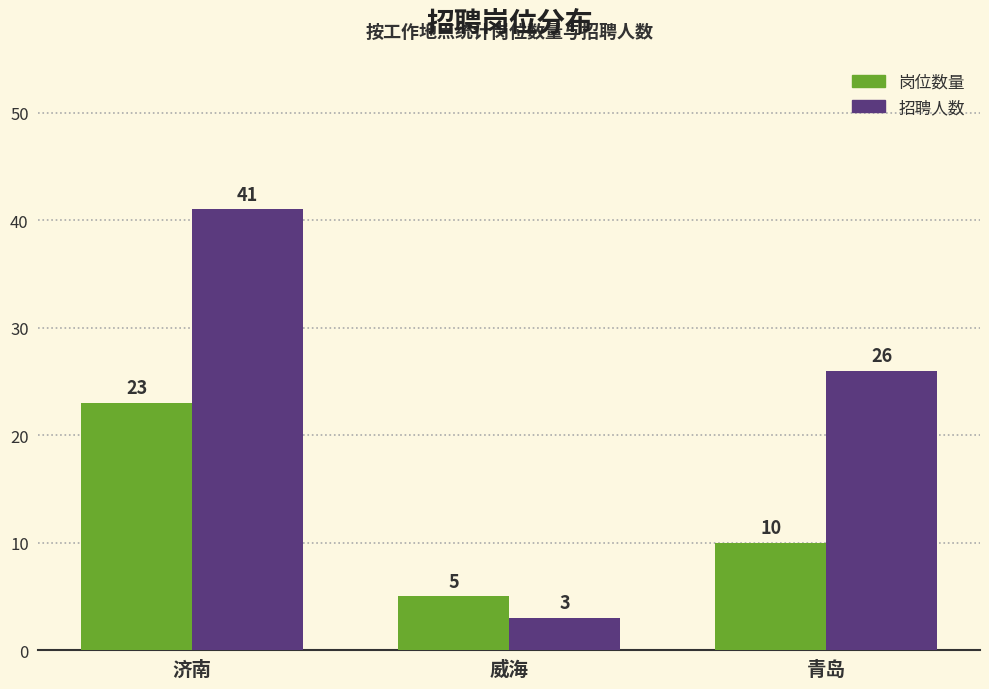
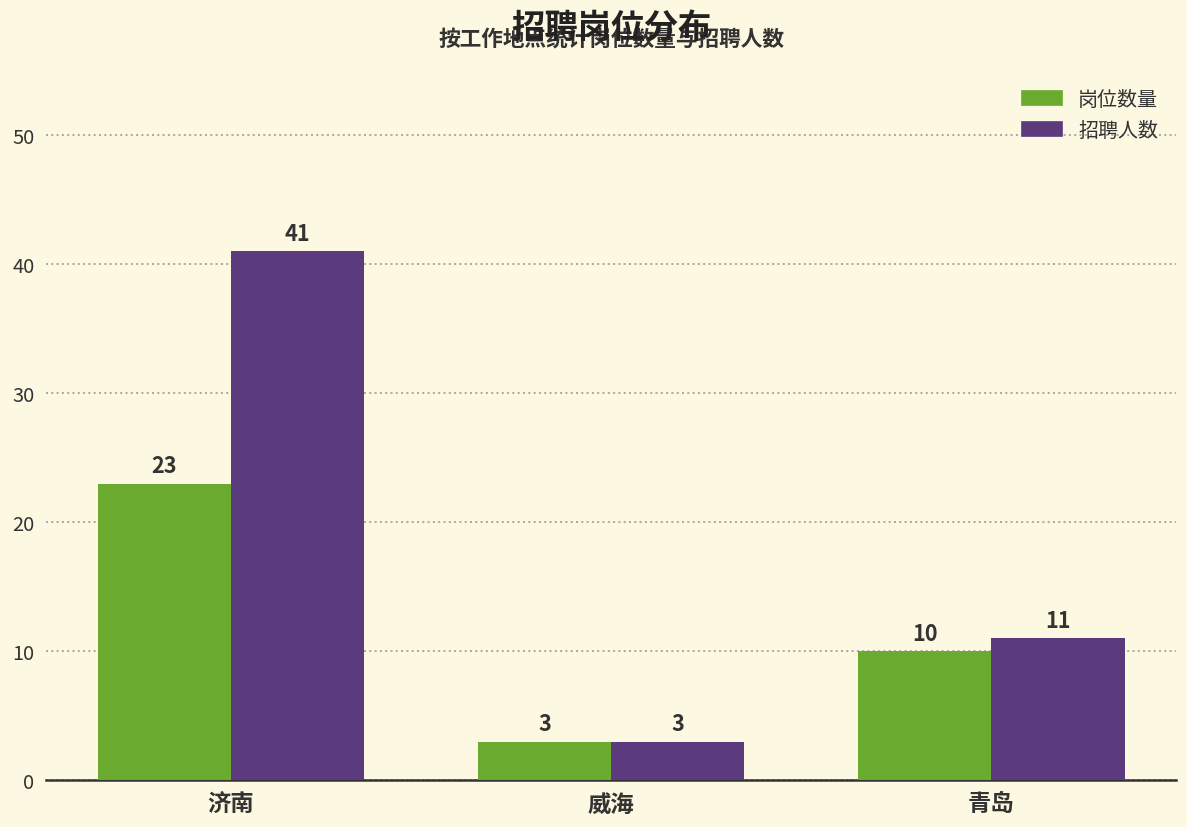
岗位数量, 威海: 5 -> 3
招聘人数, 青岛: 26 -> 11
